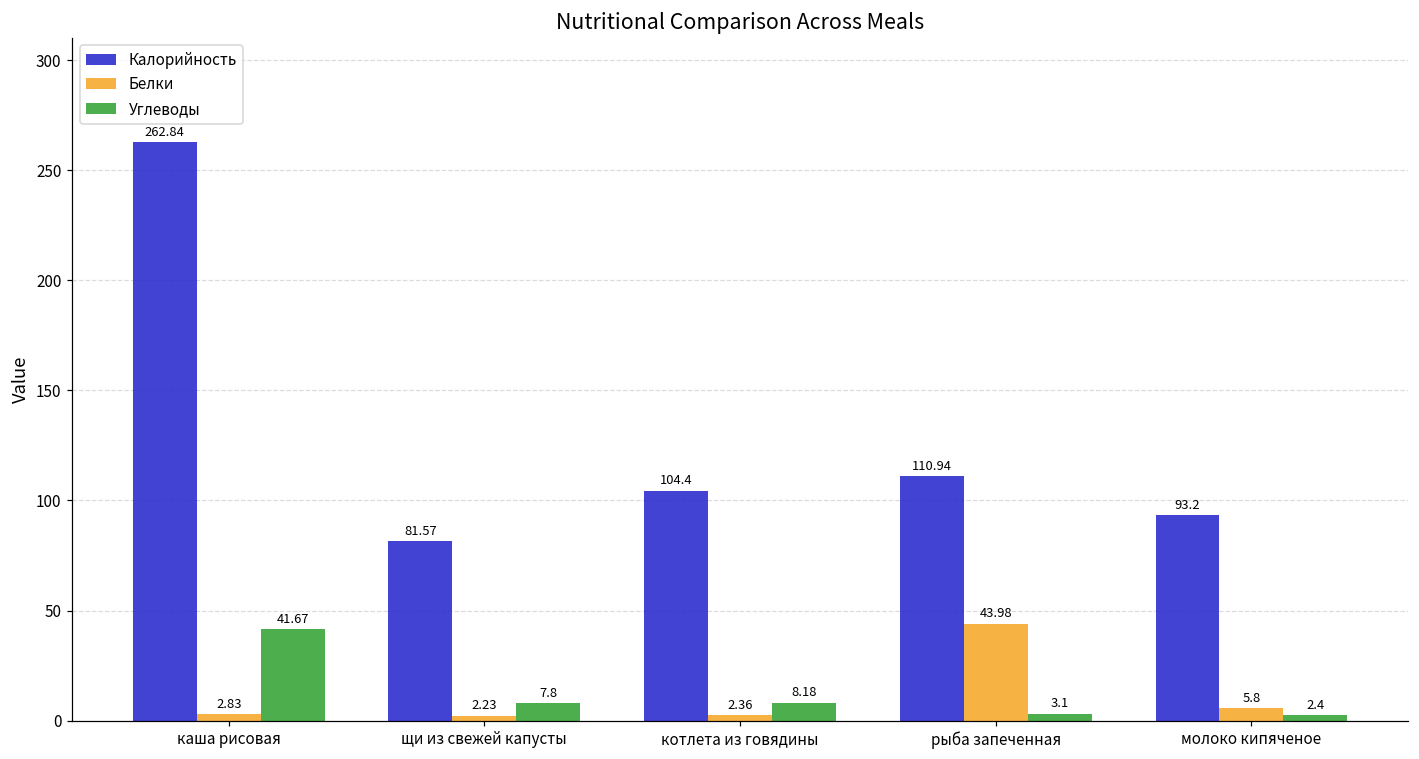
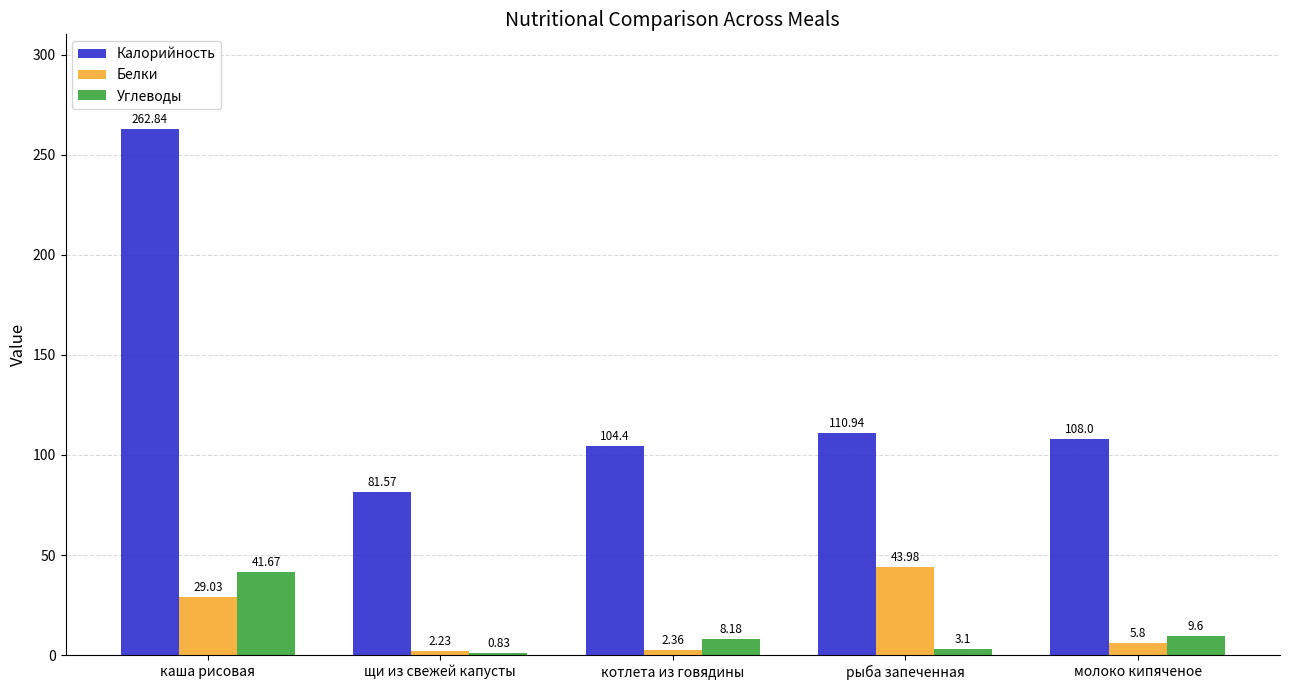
Белки, каша рисовая: 2.83 -> 29.03
Углеводы, щи из свежей капусты: 7.8 -> 0.83
Калорийность, молоко кипяченое: 93.2 -> 108.0
Углеводы, молоко кипяченое: 2.4 -> 9.6
